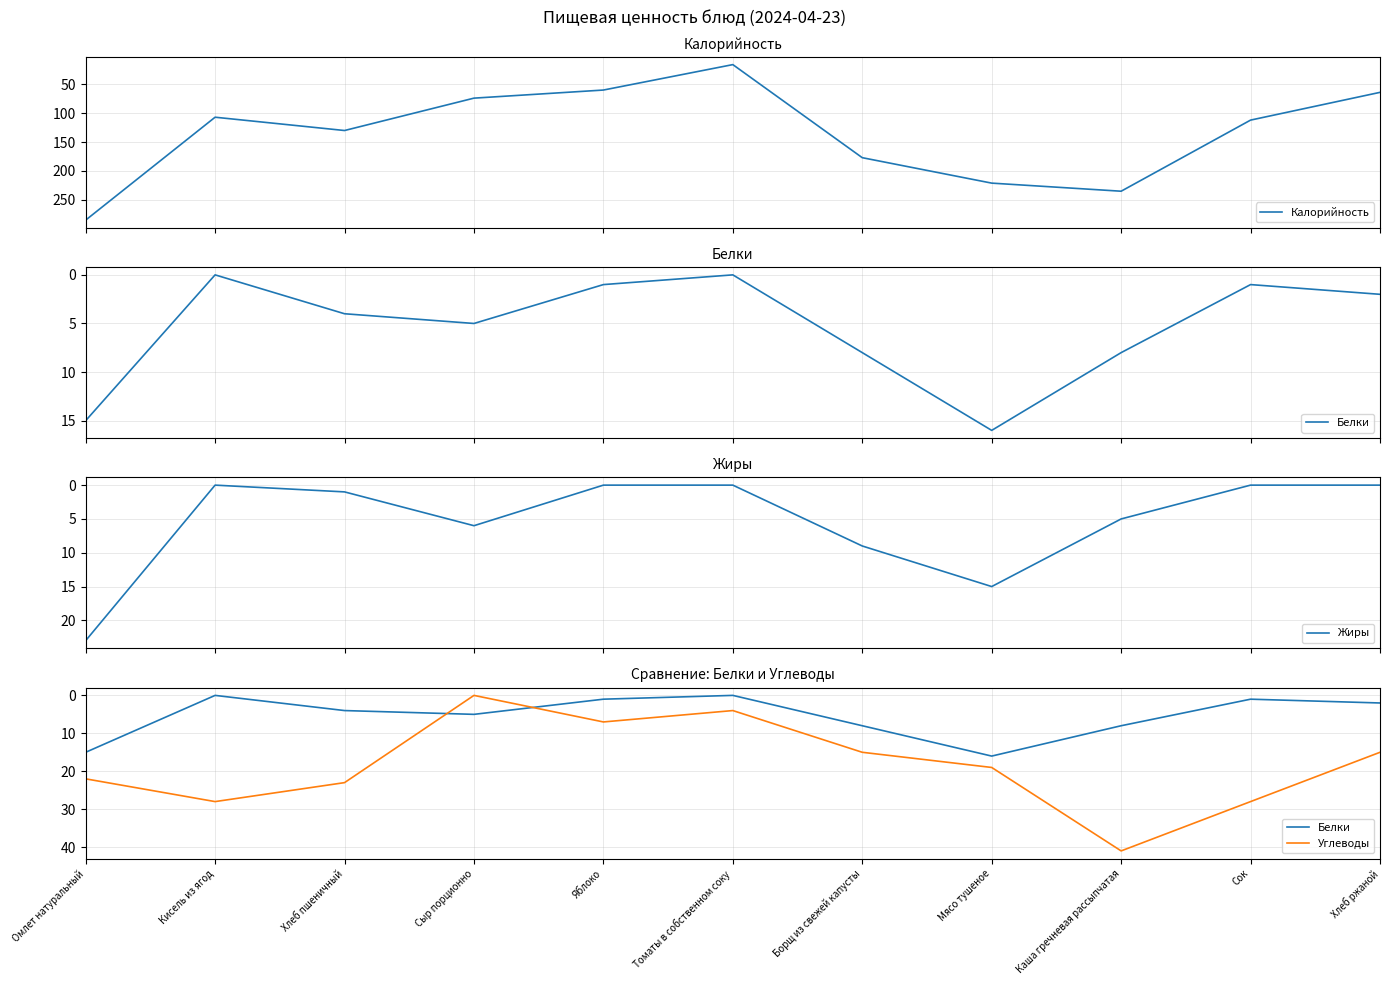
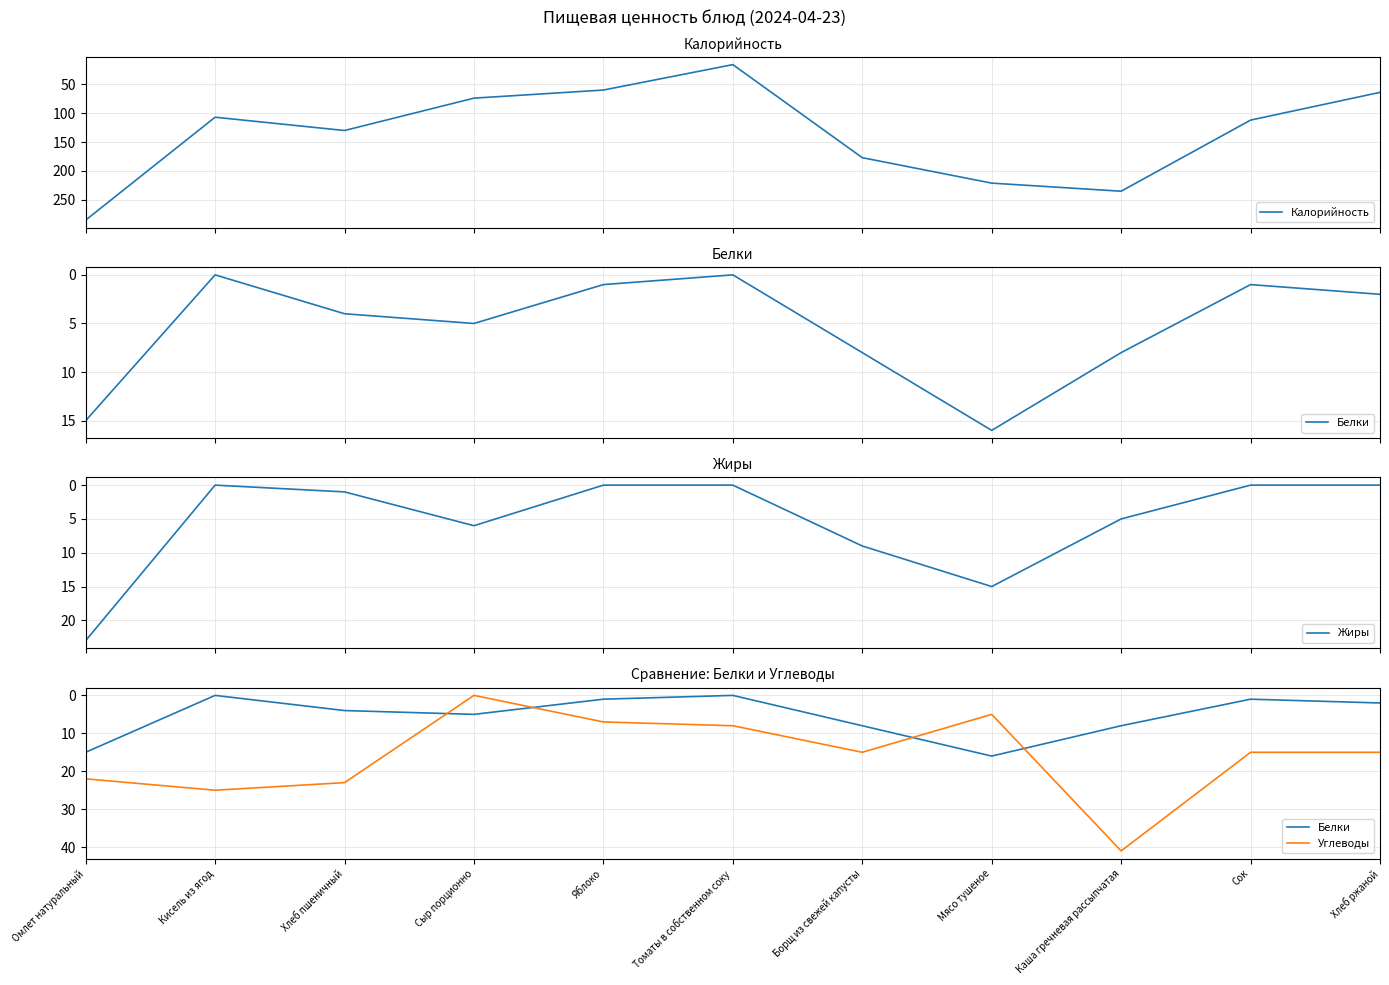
Сравнение: Белки и Углеводы, Углеводы, Кисель из ягод: 28 -> 25
Сравнение: Белки и Углеводы, Углеводы, Томаты в собственном соку: 4 -> 8
Сравнение: Белки и Углеводы, Углеводы, Мясо тушеное: 19 -> 5
Сравнение: Белки и Углеводы, Углеводы, Сок: 28 -> 15
